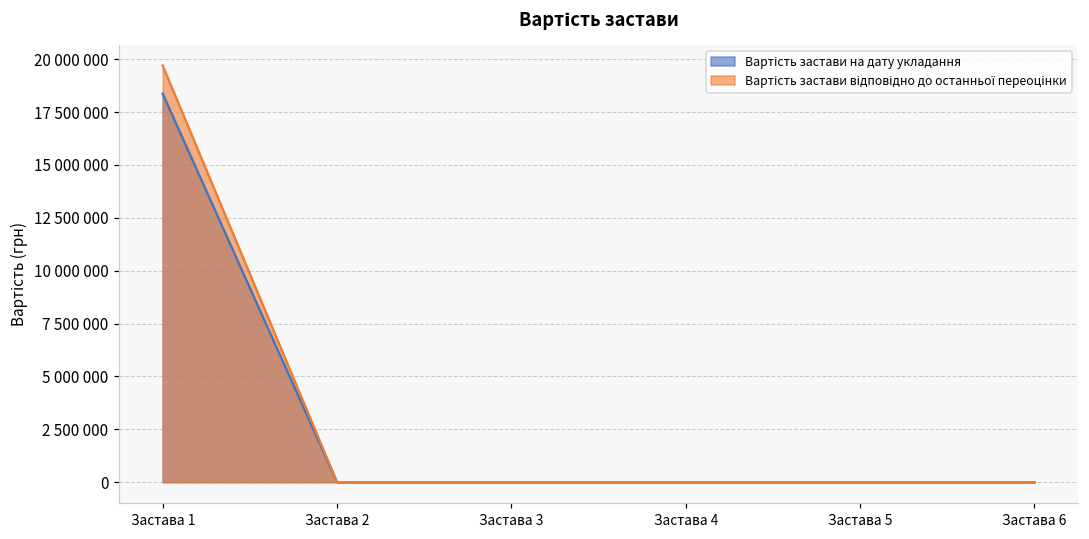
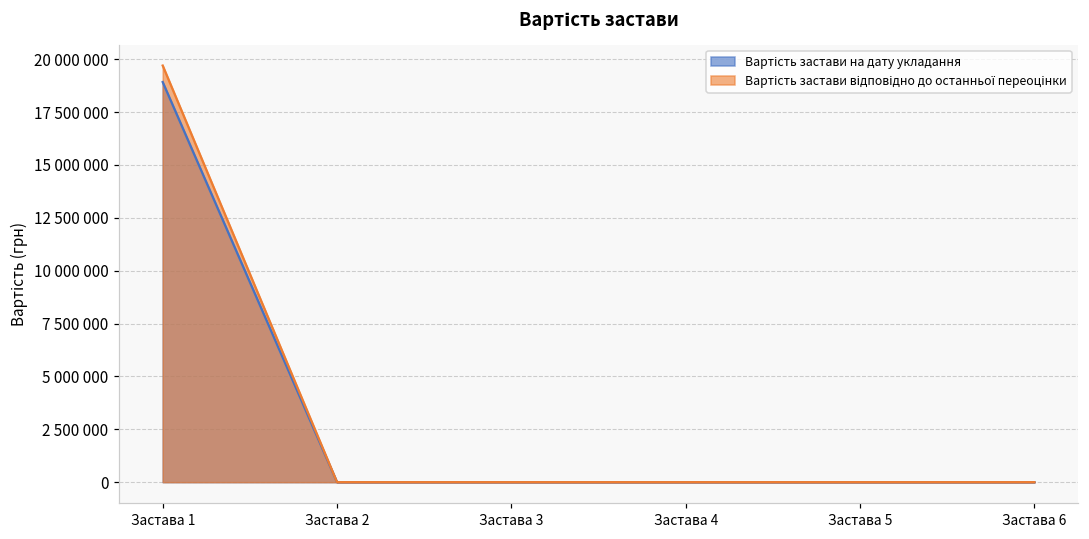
Вартість застави на дату укладання, Застава 1: 18400000 -> 18900000
